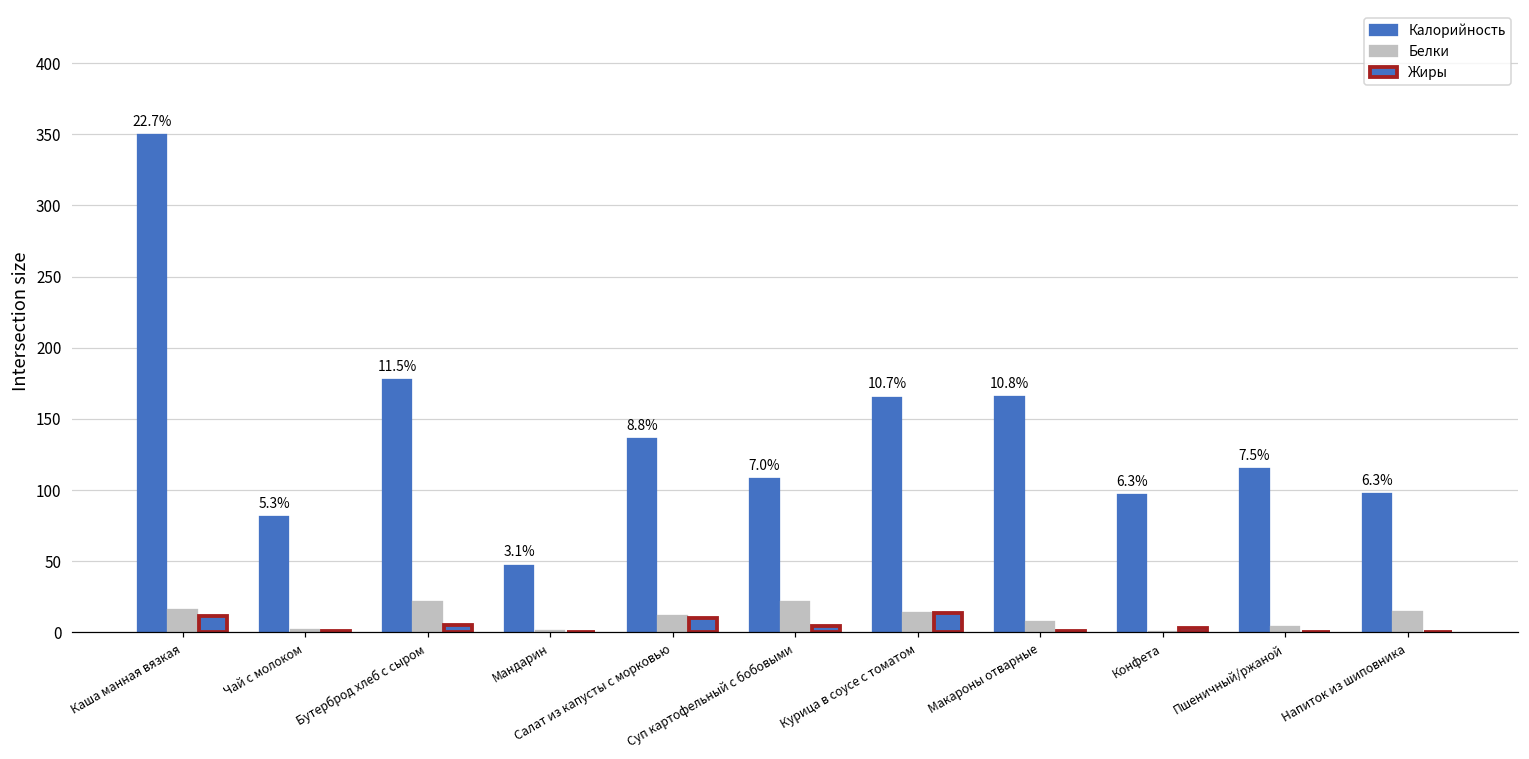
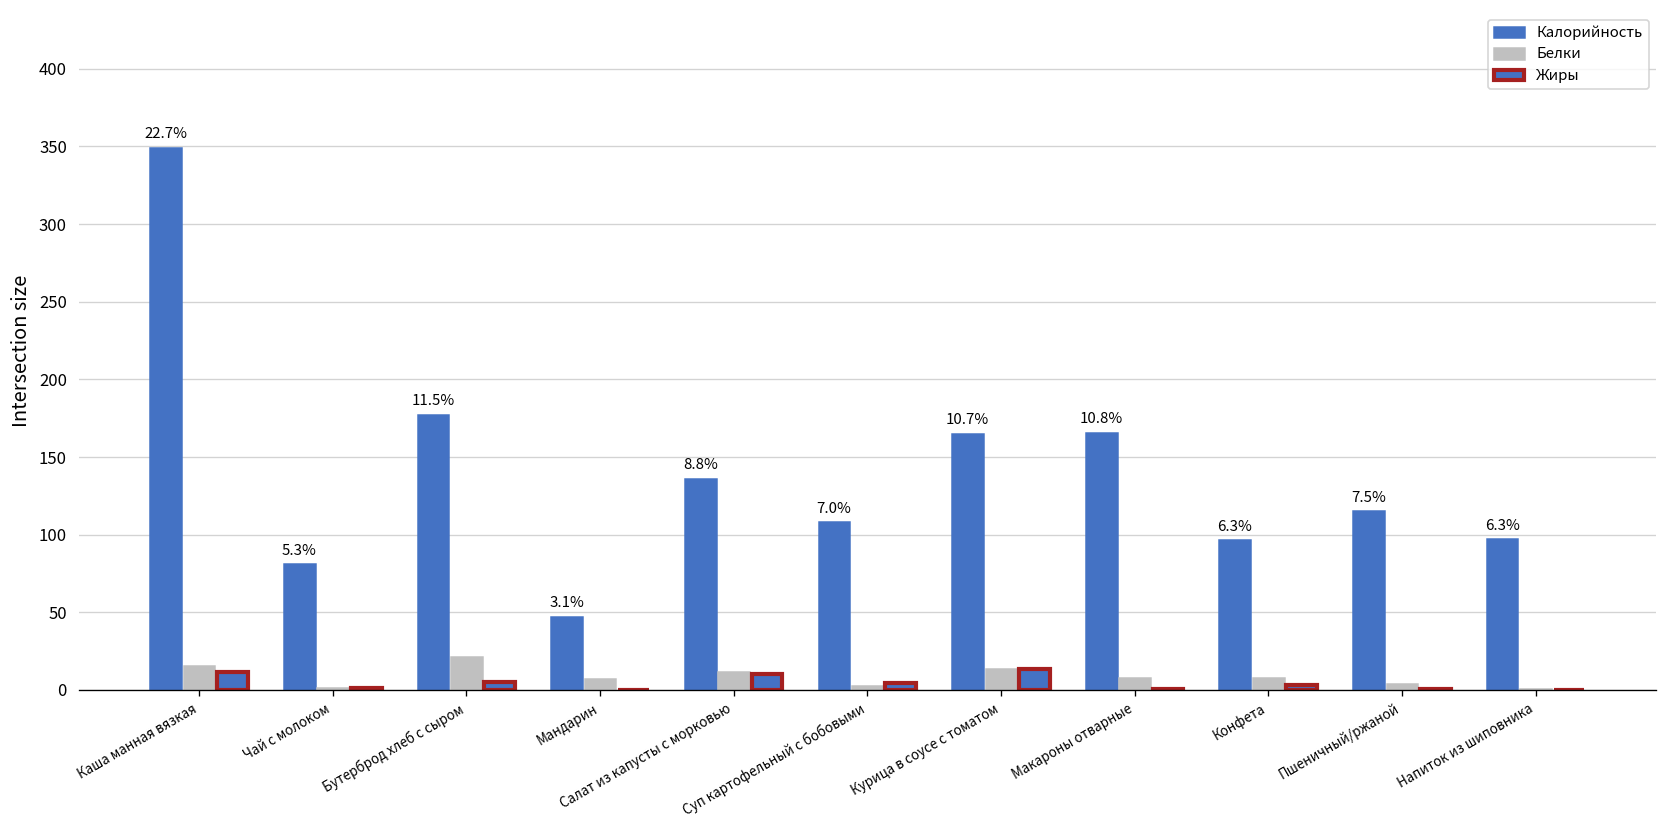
Белки, Мандарин: 1 -> 7
Белки, Суп картофельный с бобовыми: 21 -> 2
Белки, Конфета: 0 -> 8
Белки, Напиток из шиповника: 14 -> 1
